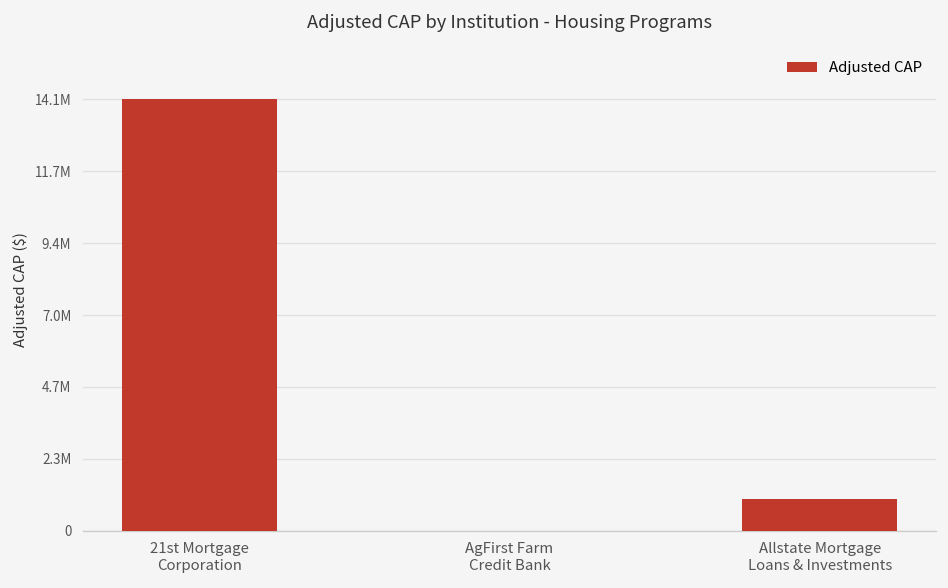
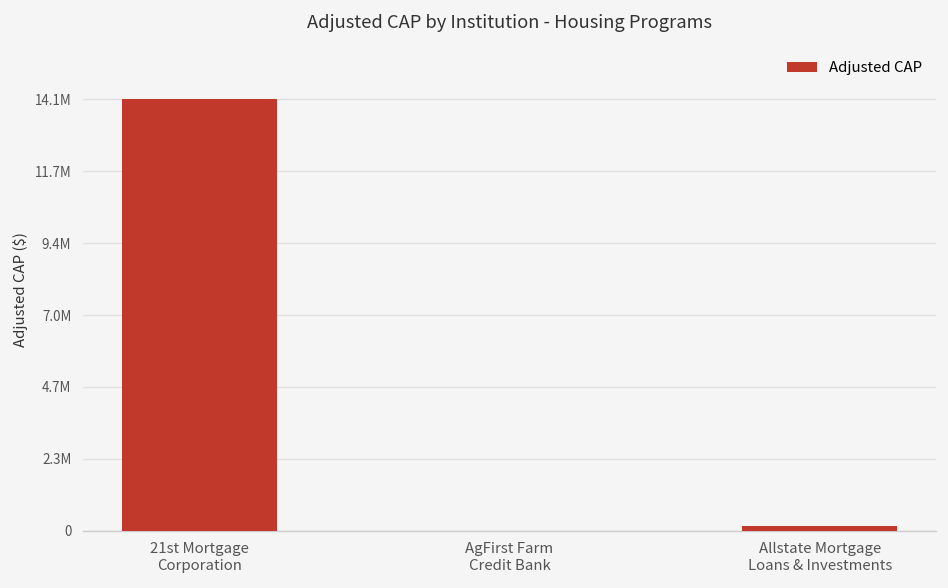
Allstate Mortgage Loans & Investments: 1000000 -> 100000
